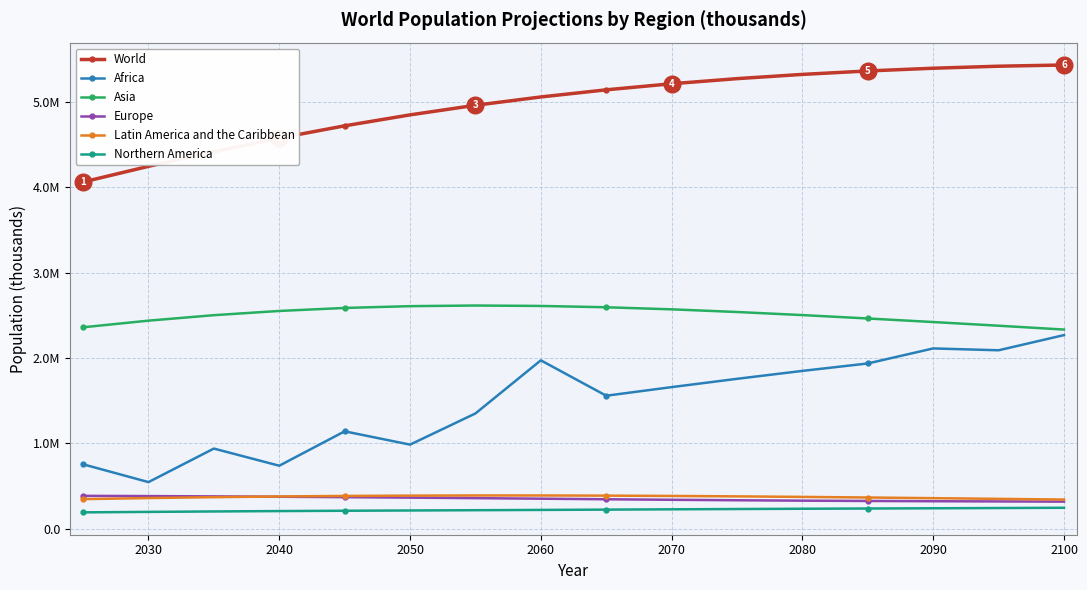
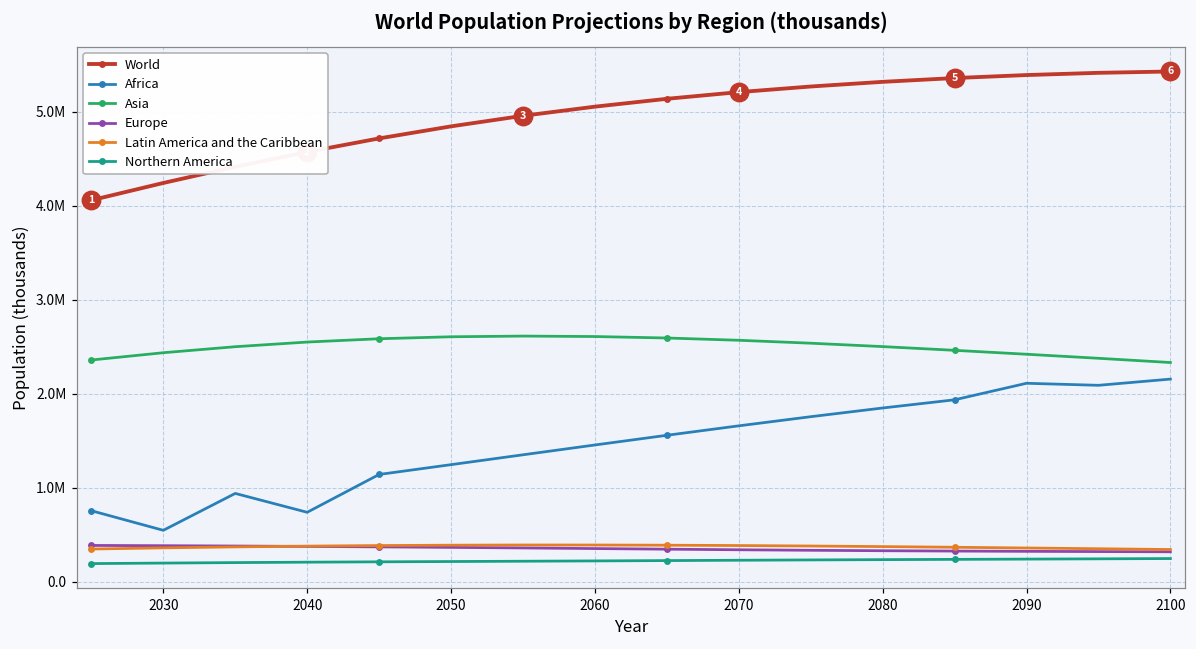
Africa, 2050: 1000000 -> 1200000
Africa, 2060: 2000000 -> 1500000
Africa, 2100: 2300000 -> 2200000
